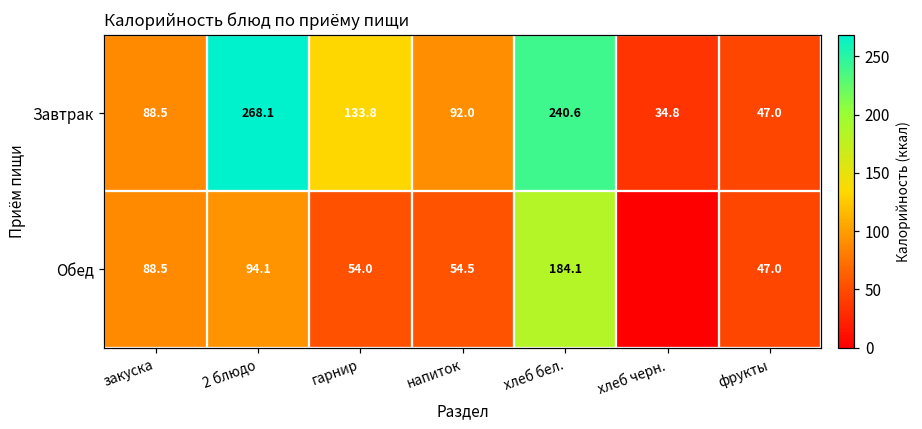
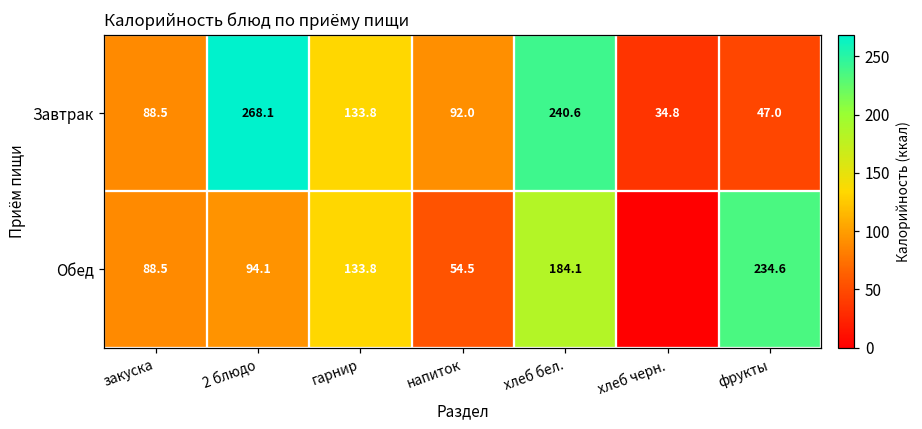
Обед, гарнир: 54.0 -> 133.8
Обед, фрукты: 47.0 -> 234.6
